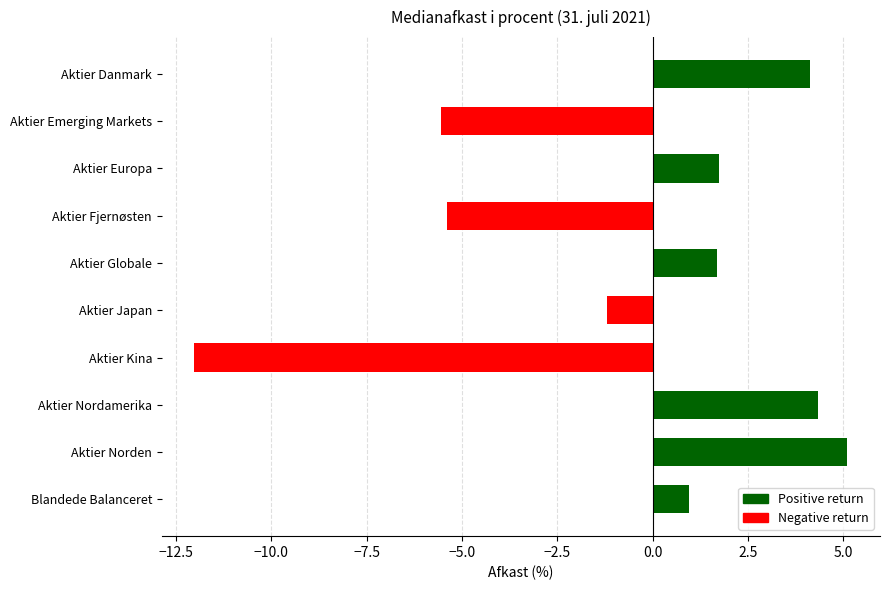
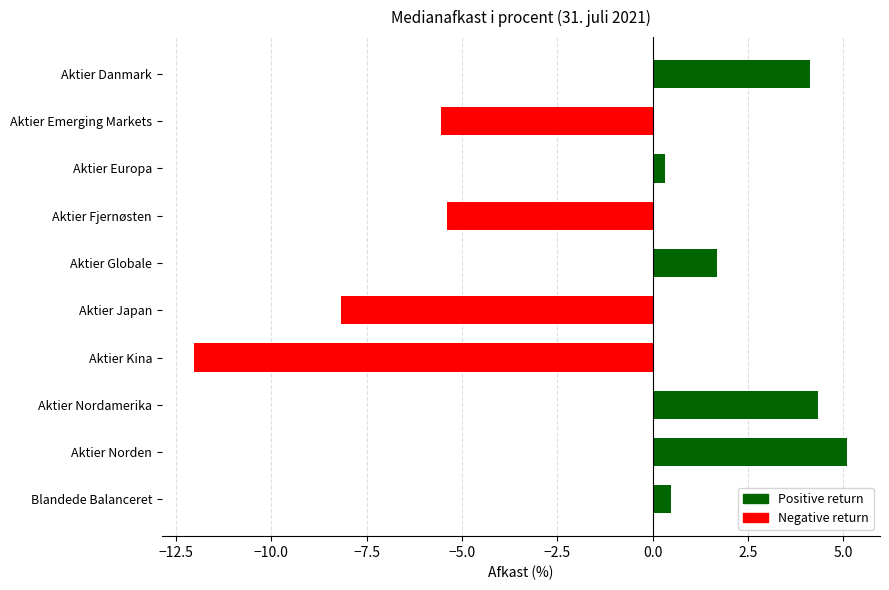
Aktier Europa: 1.7 -> 0.3
Aktier Japan: -1.2 -> -8.2
Blandede Balanceret: 1.0 -> 0.5
